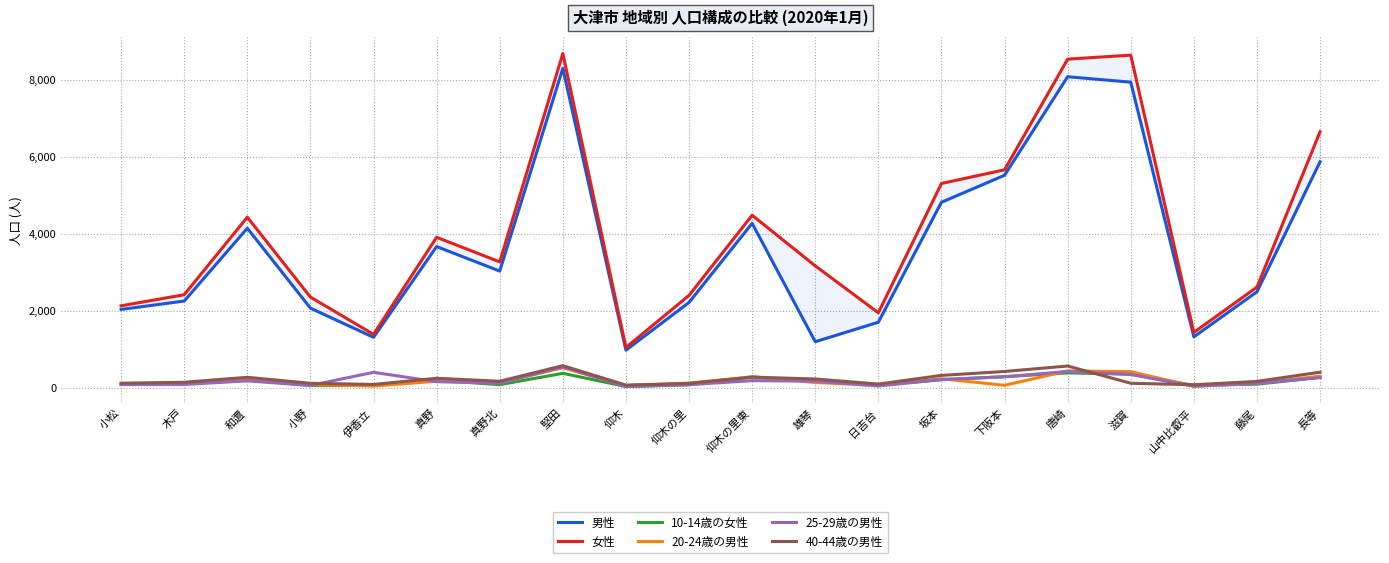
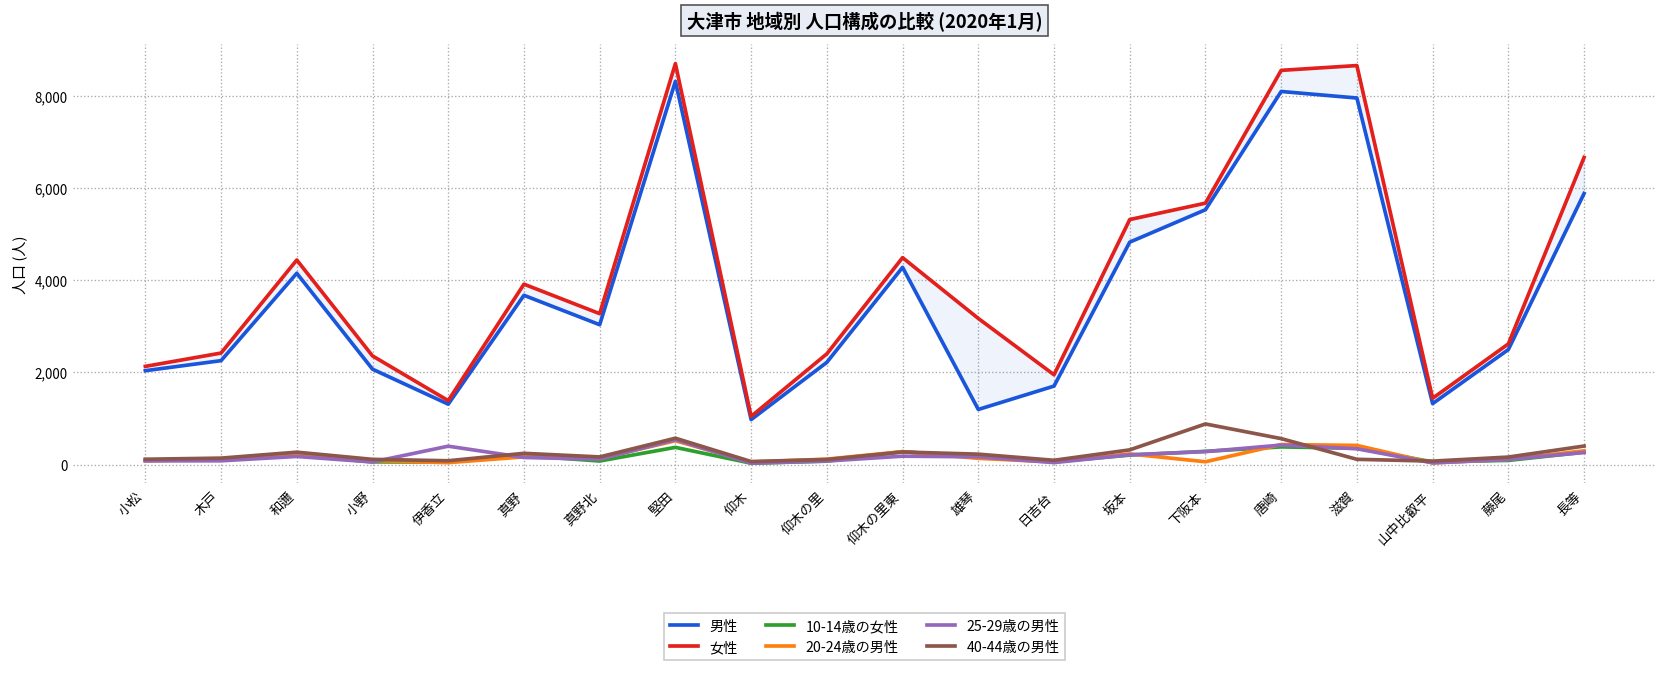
40-44歳の男性, 下阪本: 400 -> 900
